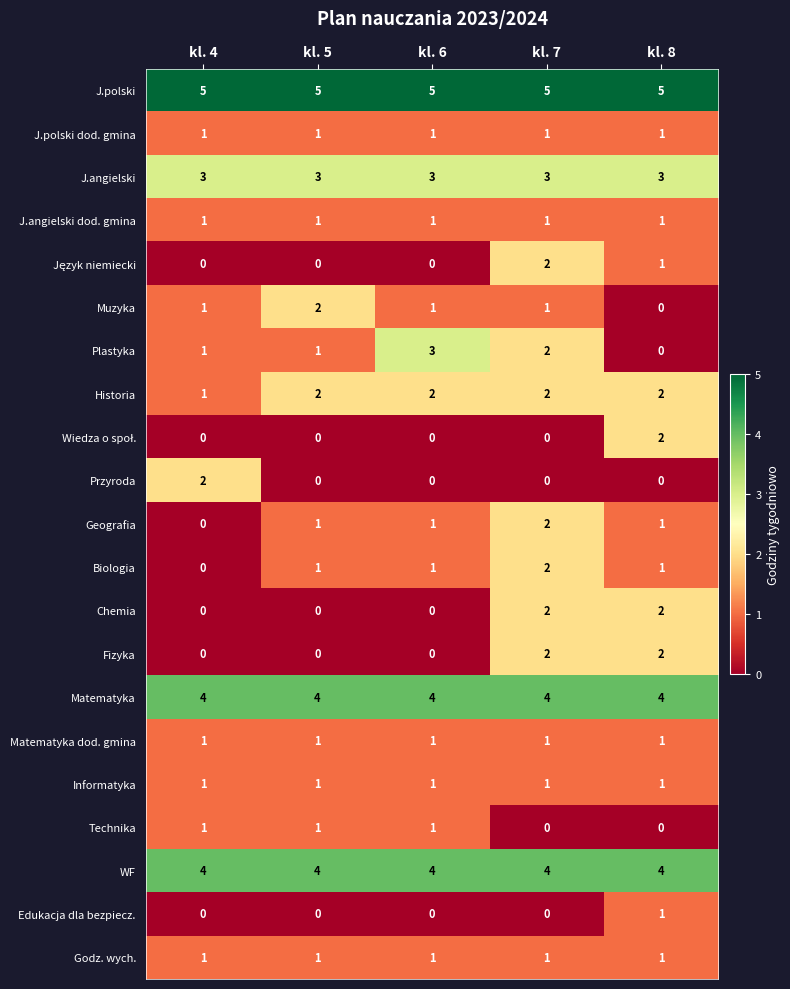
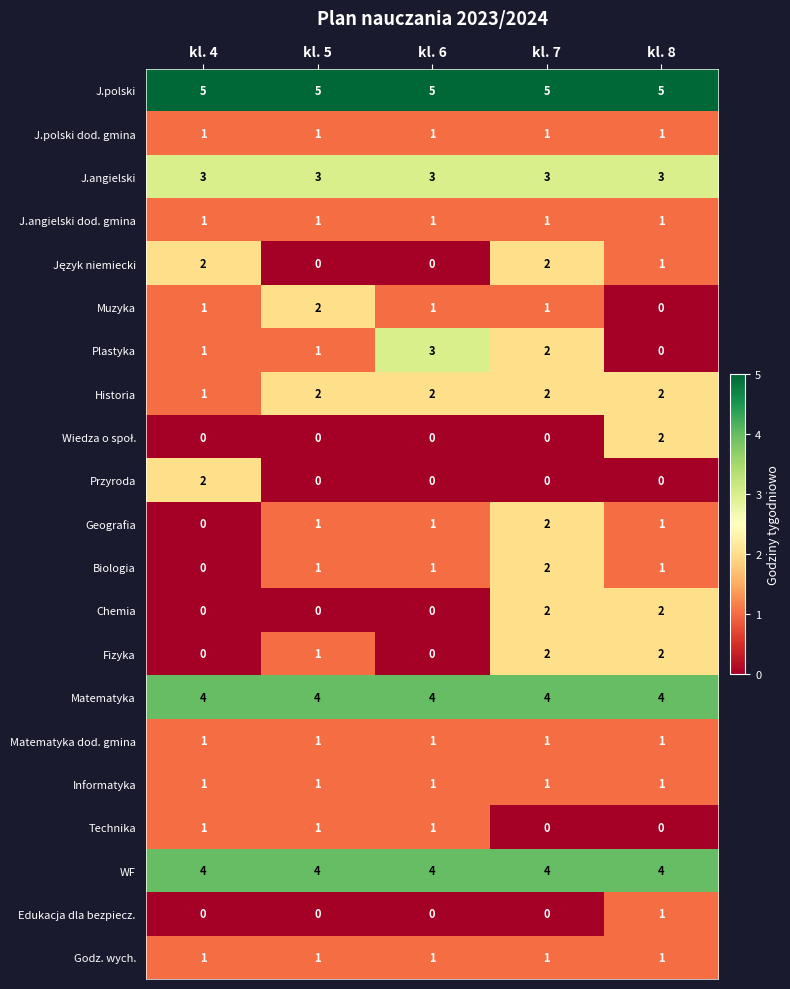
Język niemiecki, kl. 4: 0 -> 2
Fizyka, kl. 5: 0 -> 1
